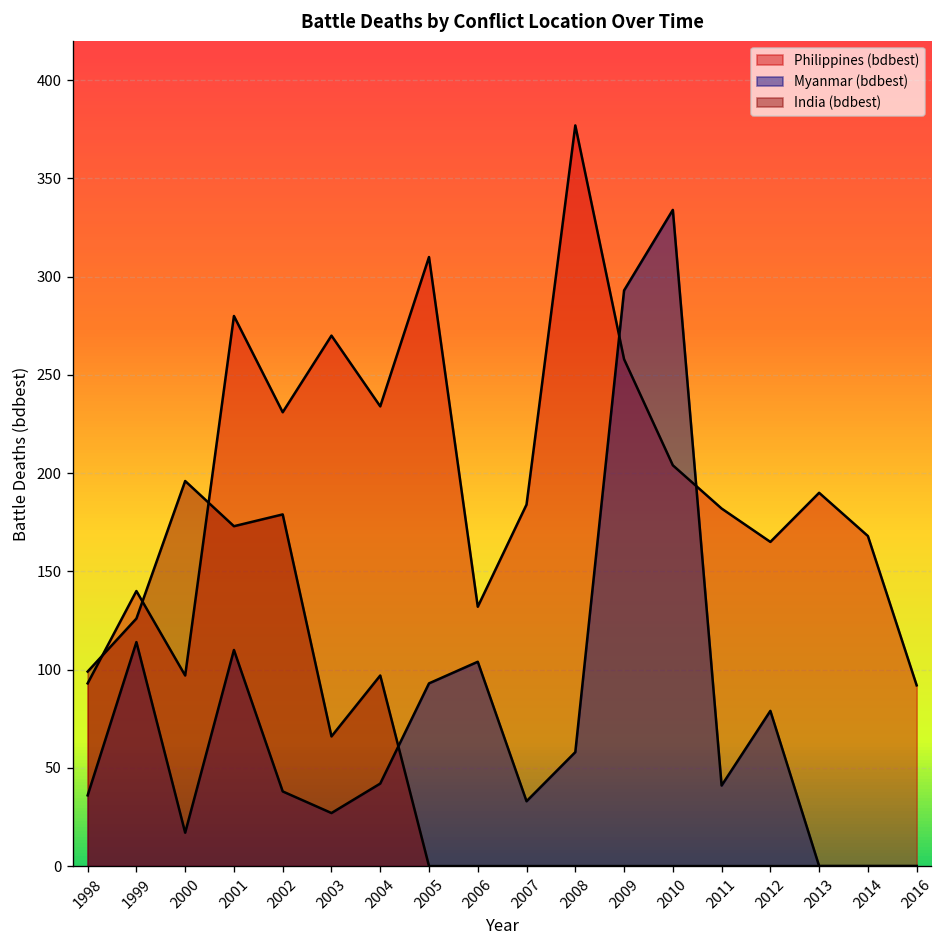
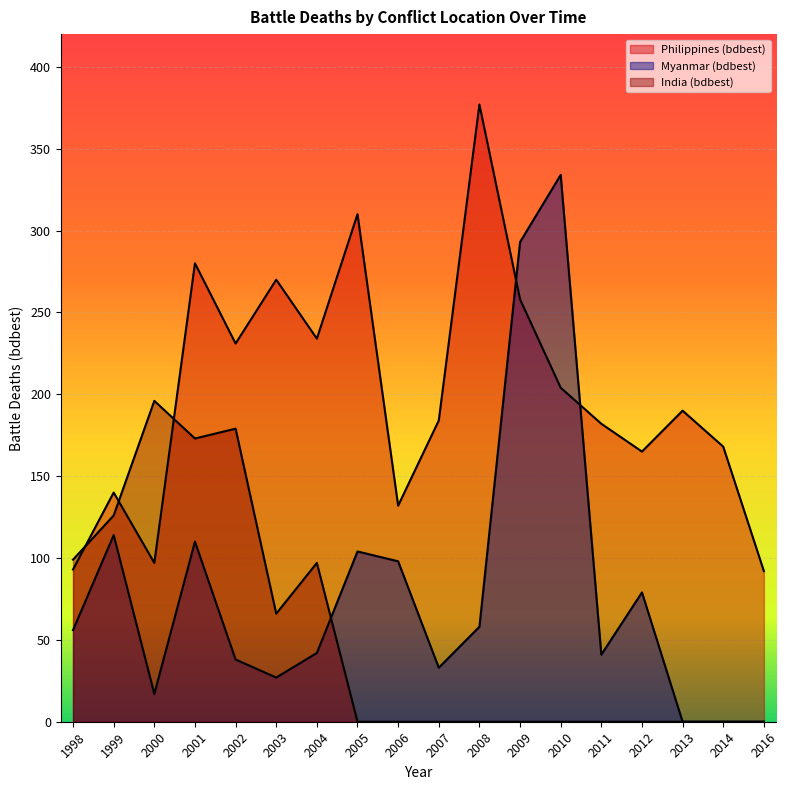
Myanmar (bdbest), 1998: 36 -> 56
Myanmar (bdbest), 2005: 93 -> 104
Myanmar (bdbest), 2006: 104 -> 98
